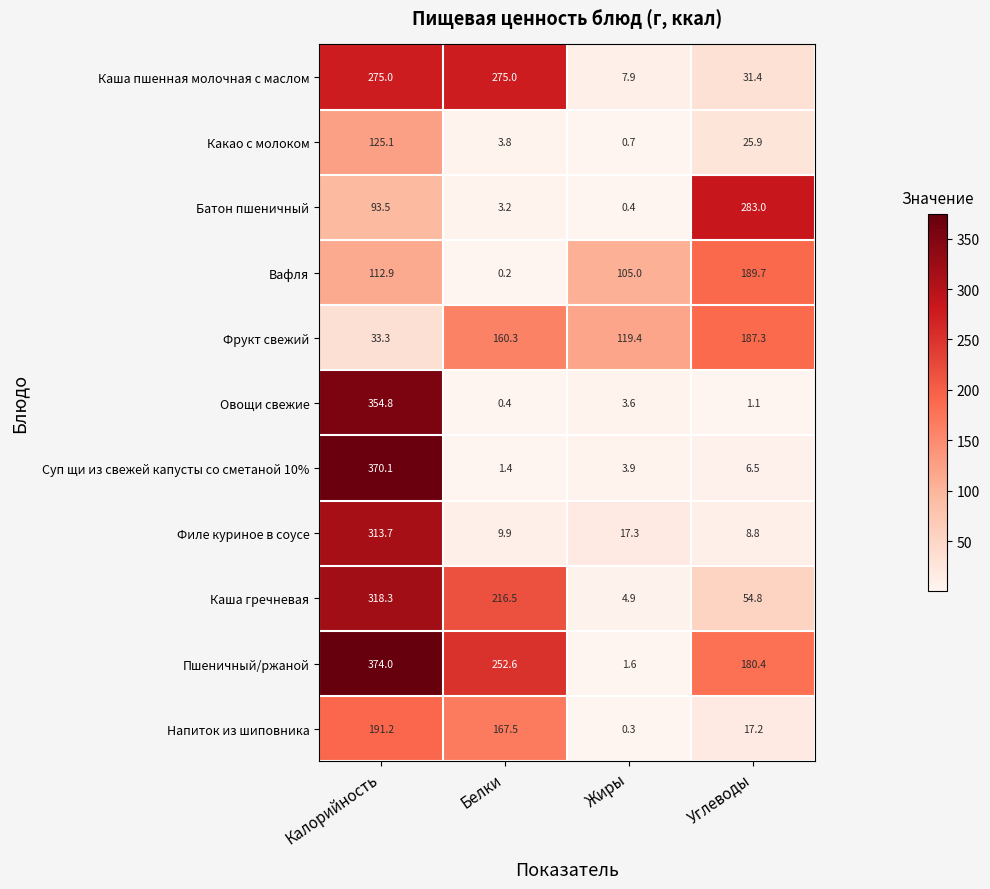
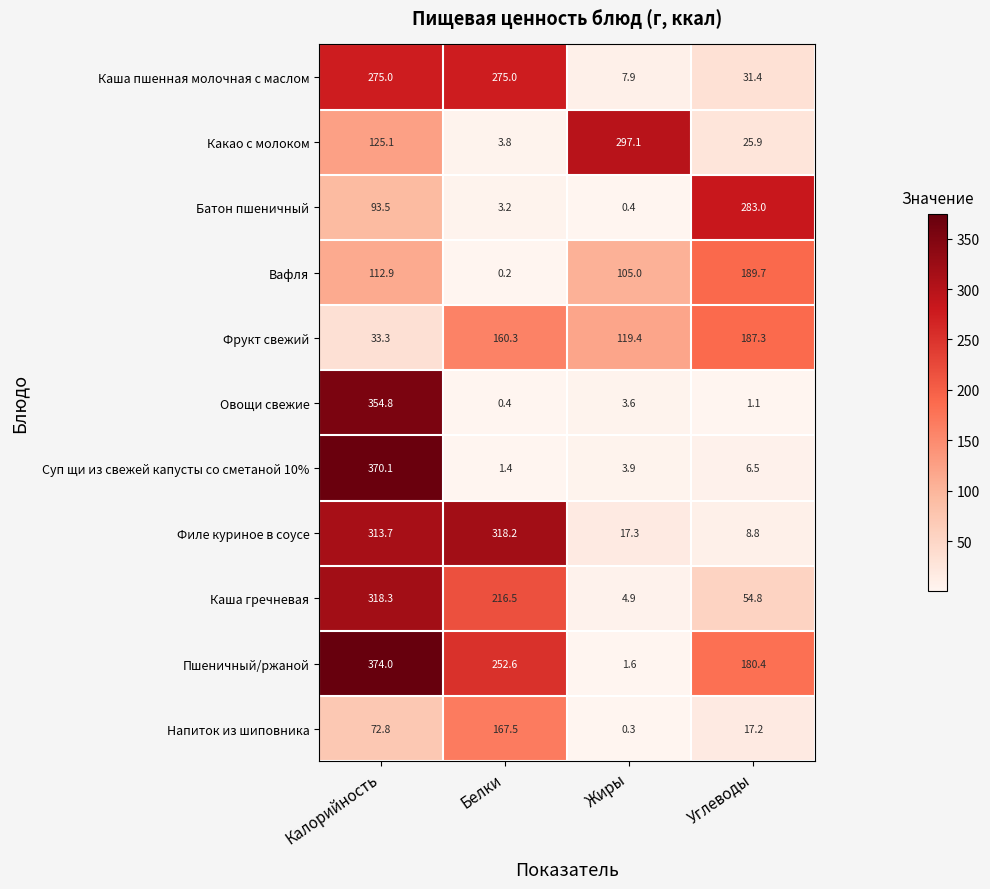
Какао с молоком, Жиры: 0.7 -> 297.1
Филе куриное в соусе, Белки: 9.9 -> 318.2
Напиток из шиповника, Калорийность: 191.2 -> 72.8
